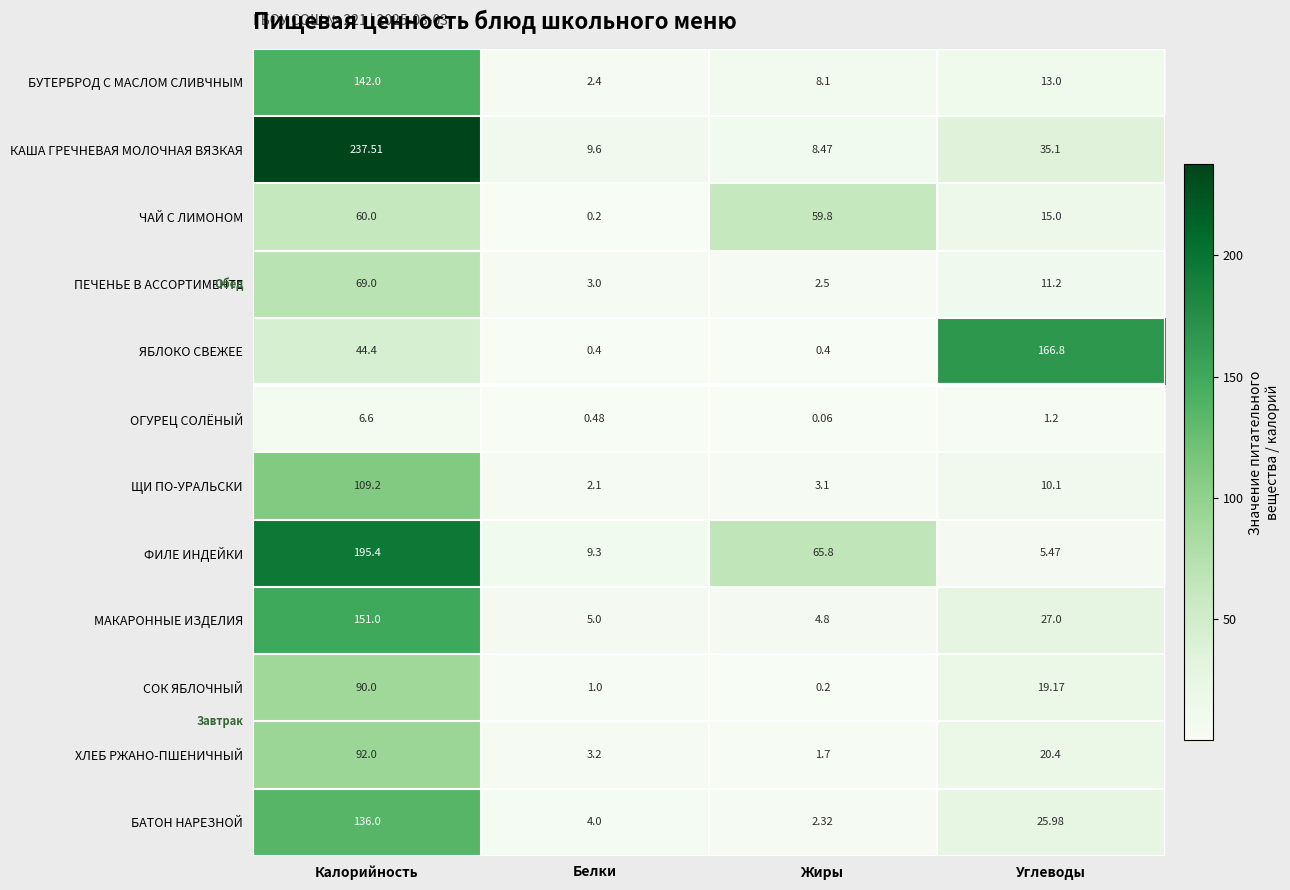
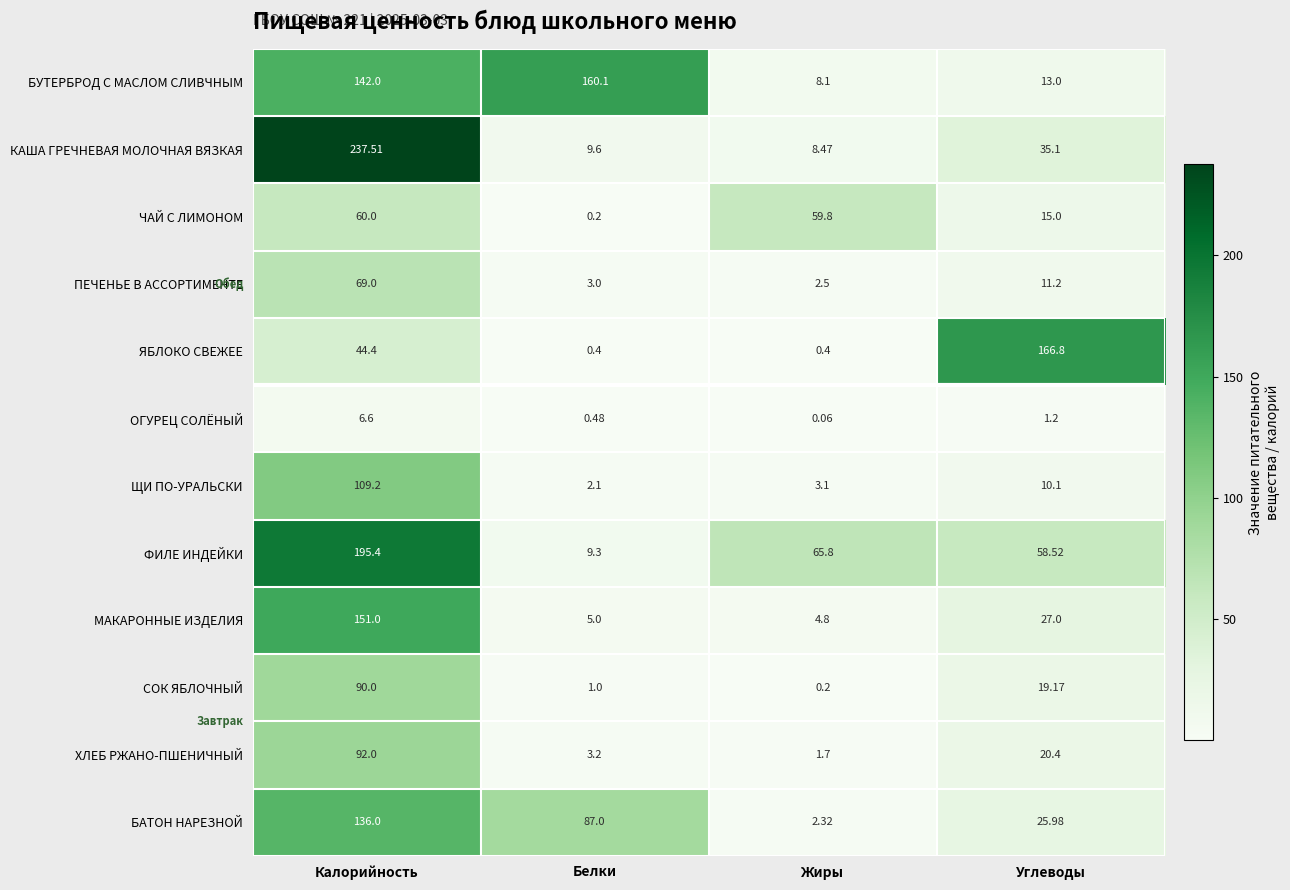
БУТЕРБРОД С МАСЛОМ СЛИВЧНЫМ, Белки: 2.4 -> 160.1
ФИЛЕ ИНДЕЙКИ, Углеводы: 5.47 -> 58.52
БАТОН НАРЕЗНОЙ, Белки: 4.0 -> 87.0
